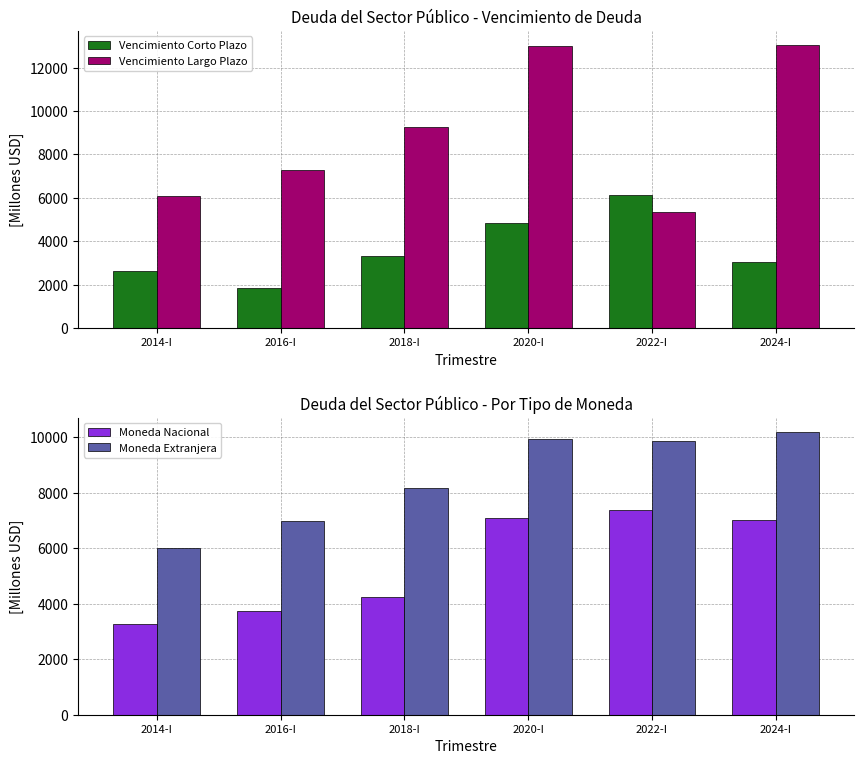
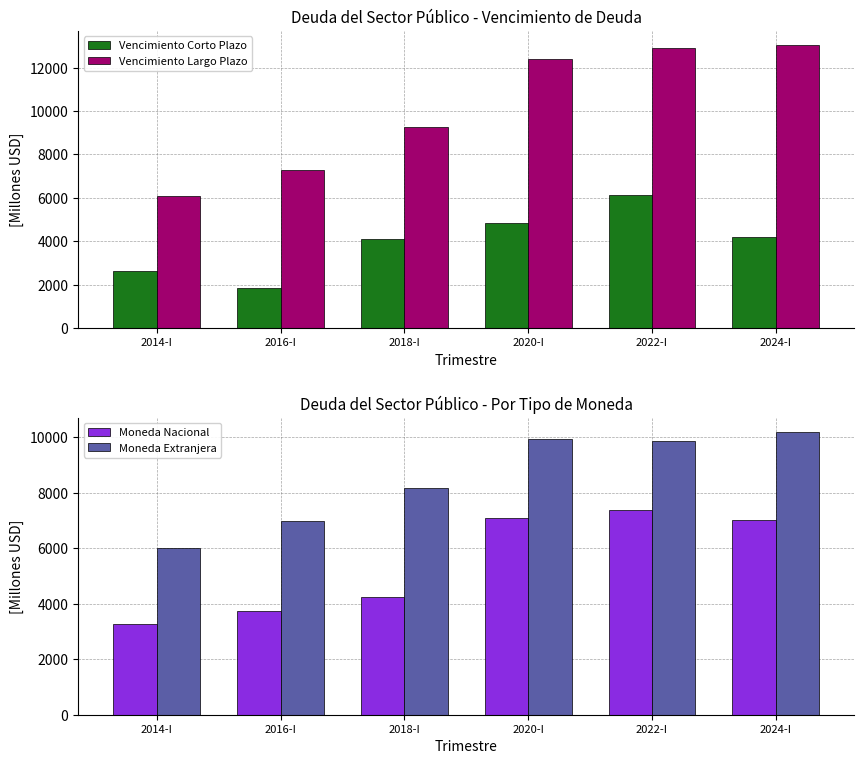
Deuda del Sector Público - Vencimiento de Deuda, Vencimiento Corto Plazo, 2018-I: 3300 -> 4100
Deuda del Sector Público - Vencimiento de Deuda, Vencimiento Largo Plazo, 2020-I: 13000 -> 12400
Deuda del Sector Público - Vencimiento de Deuda, Vencimiento Largo Plazo, 2022-I: 5400 -> 12900
Deuda del Sector Público - Vencimiento de Deuda, Vencimiento Corto Plazo, 2024-I: 3100 -> 4200
